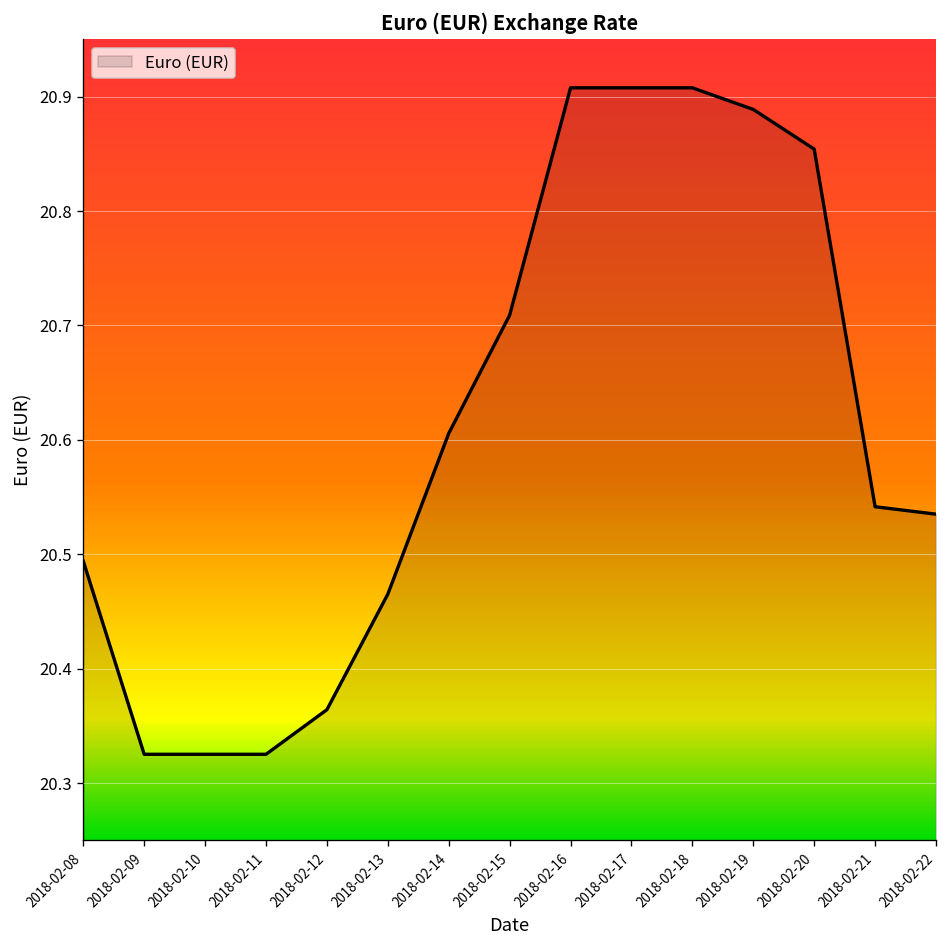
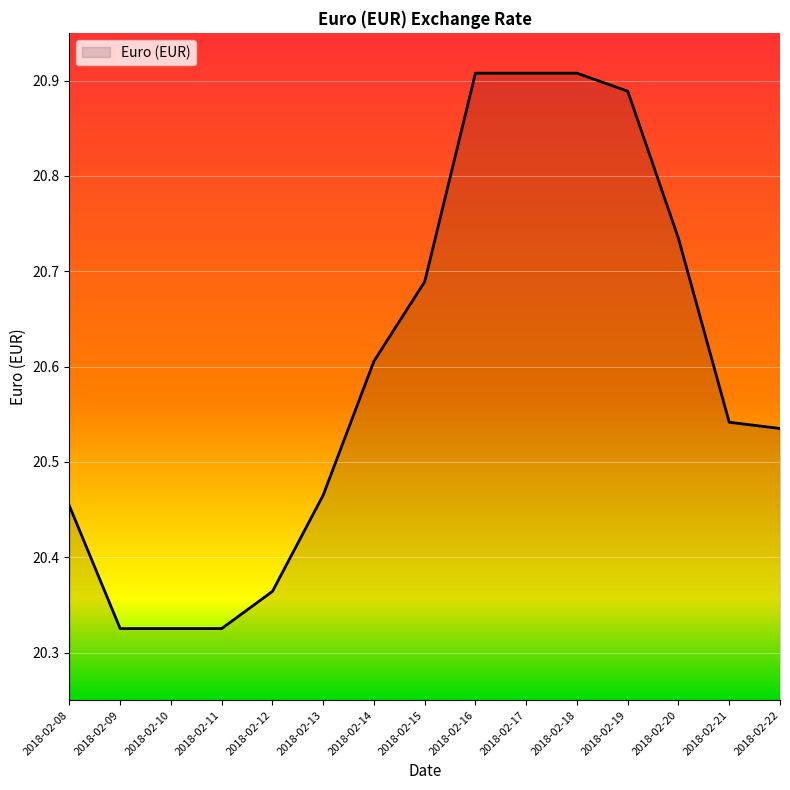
2018-02-08: 20.49 -> 20.45
2018-02-15: 20.71 -> 20.69
2018-02-20: 20.85 -> 20.73
